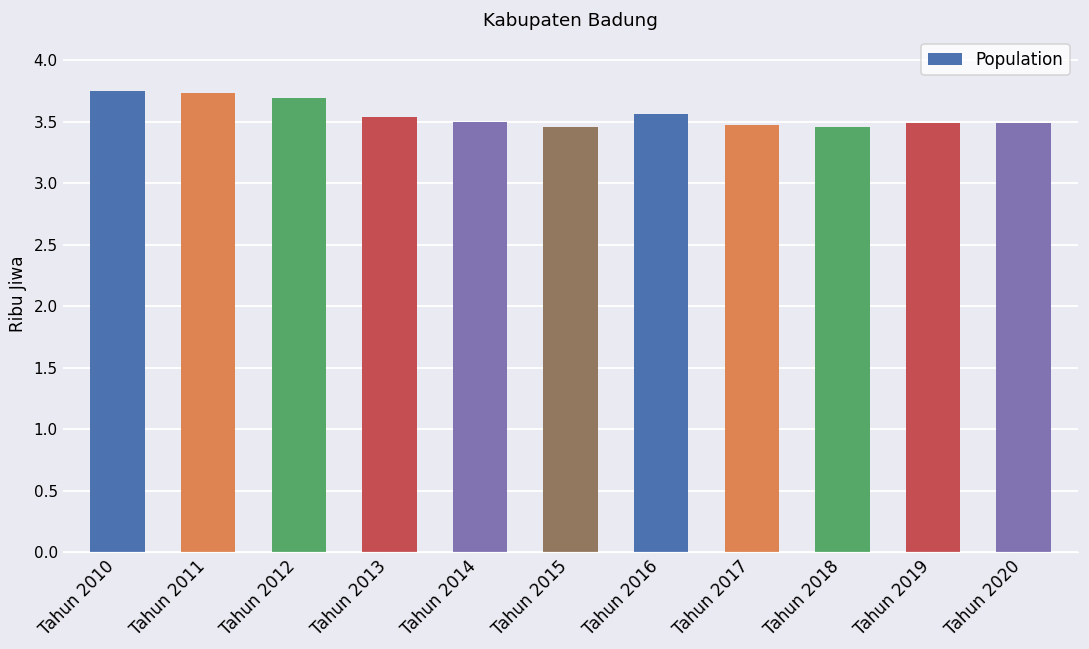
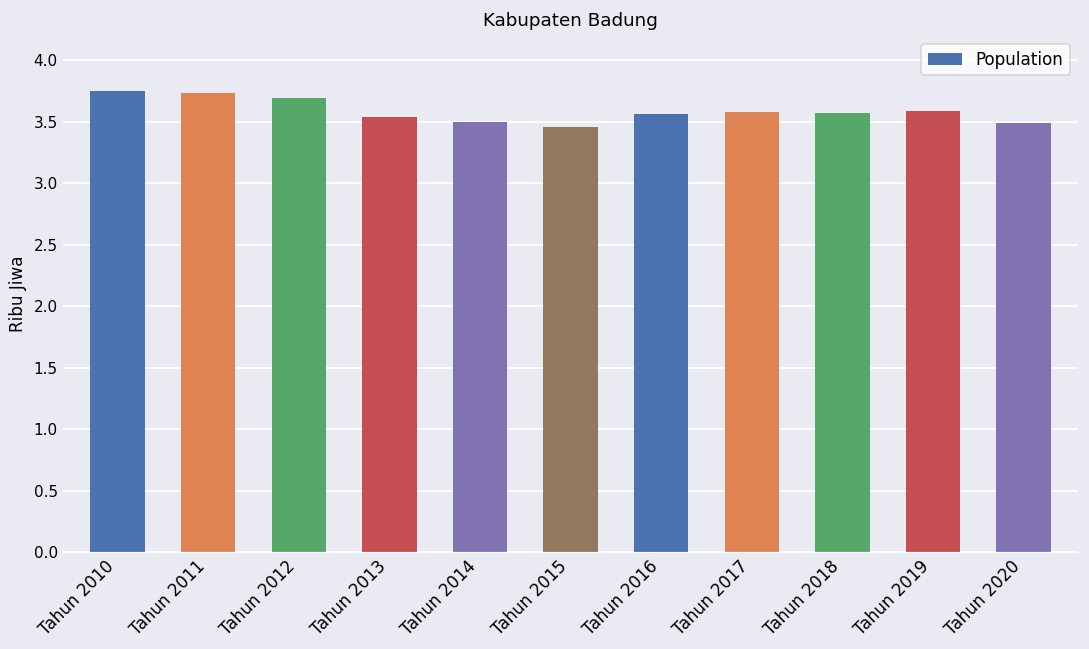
Tahun 2017: 3.47 -> 3.58
Tahun 2018: 3.46 -> 3.57
Tahun 2019: 3.49 -> 3.59
